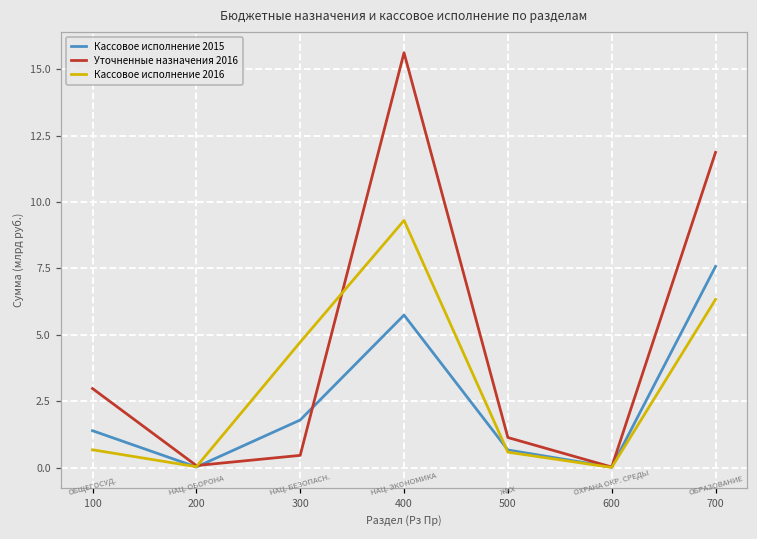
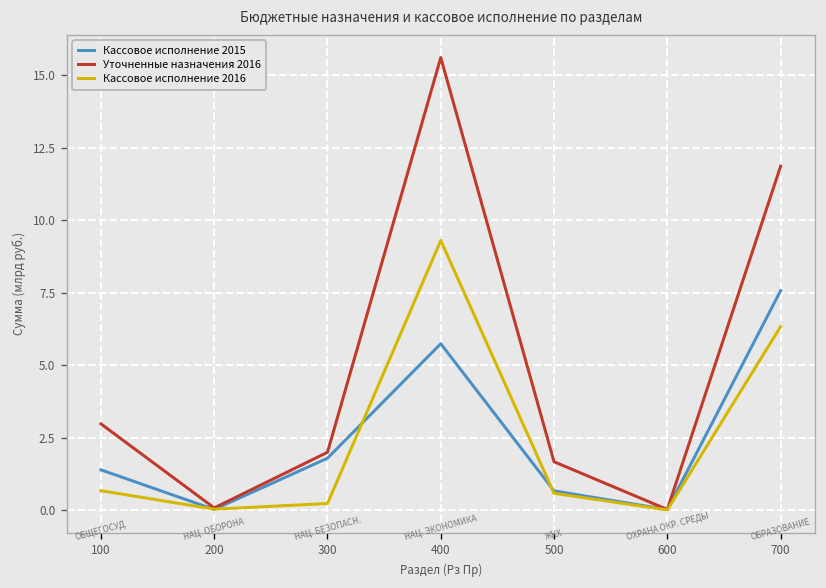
Уточненные назначения 2016, 300: 0.5 -> 2.0
Кассовое исполнение 2016, 300: 4.7 -> 0.2
Уточненные назначения 2016, 500: 1.1 -> 1.7
